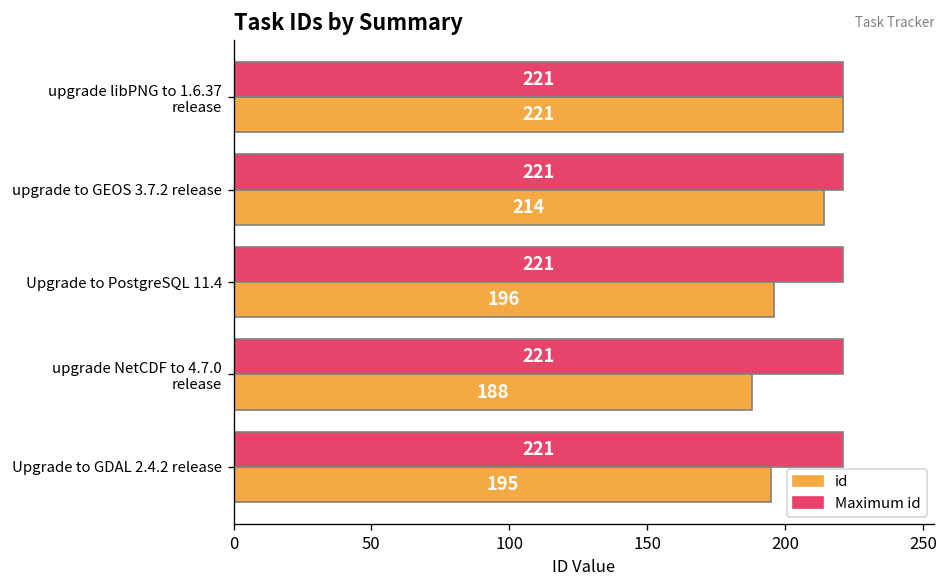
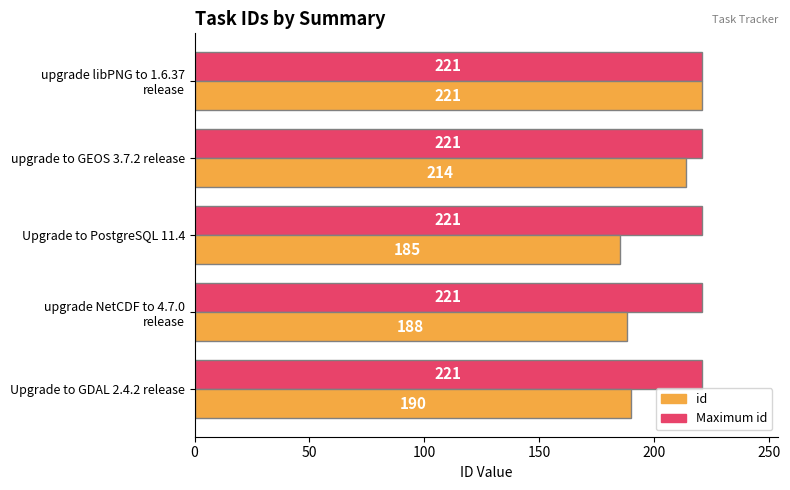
id, Upgrade to PostgreSQL 11.4: 196 -> 185
id, Upgrade to GDAL 2.4.2 release: 195 -> 190
